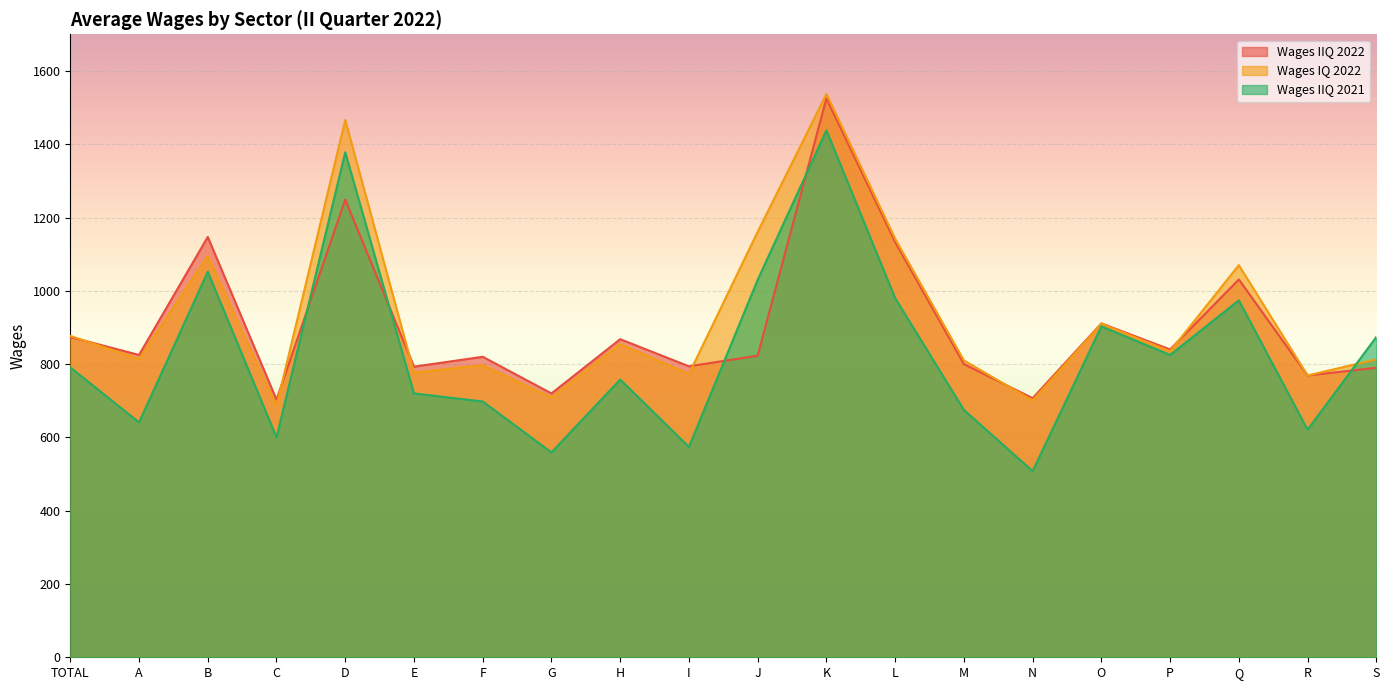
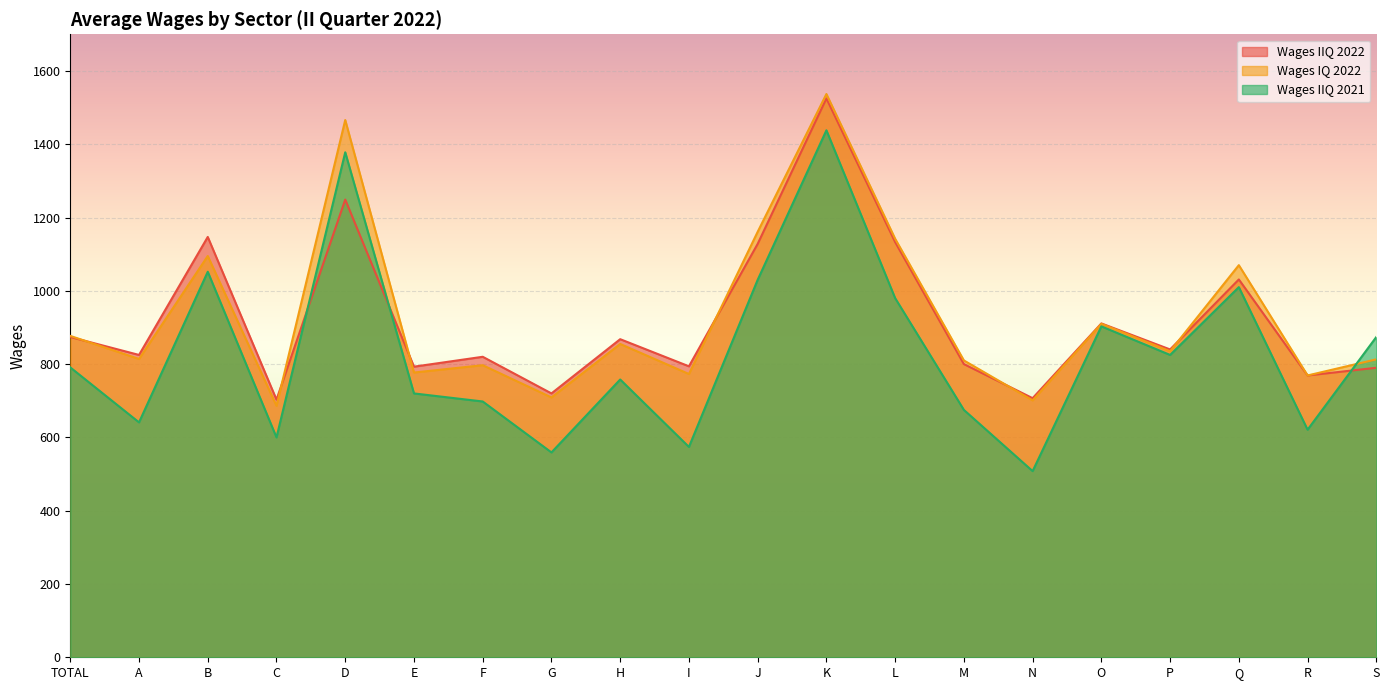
Wages IIQ 2022, J: 820 -> 1130
Wages IIQ 2021, Q: 970 -> 1010
